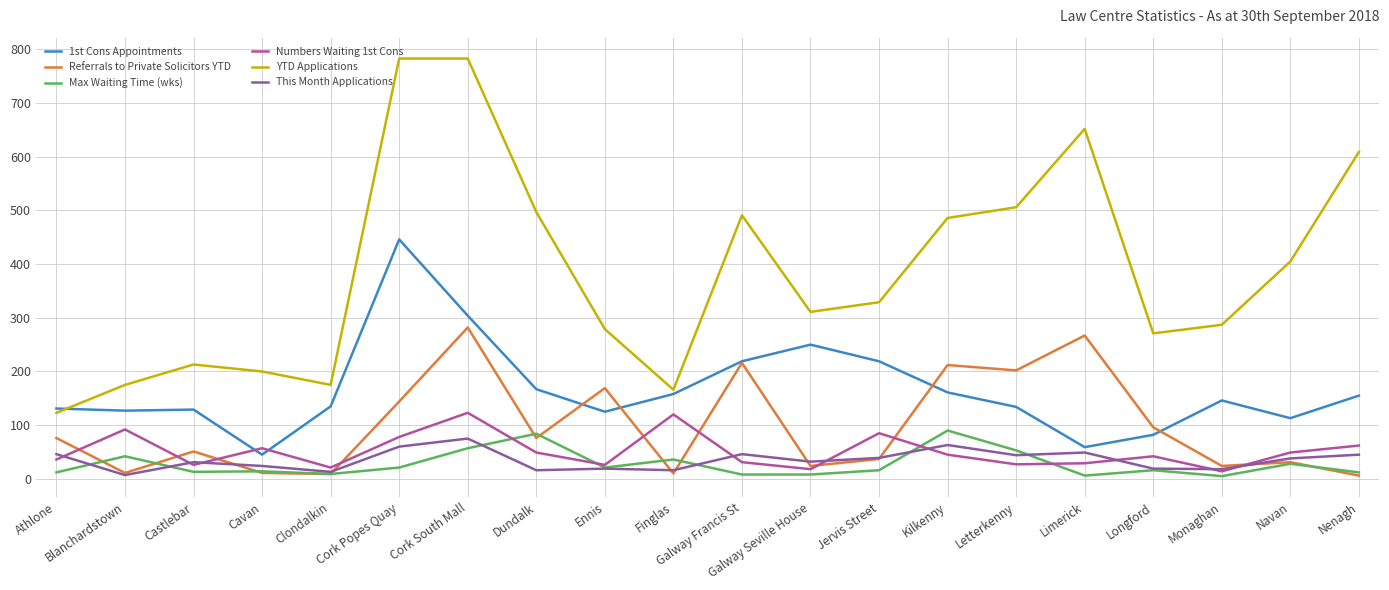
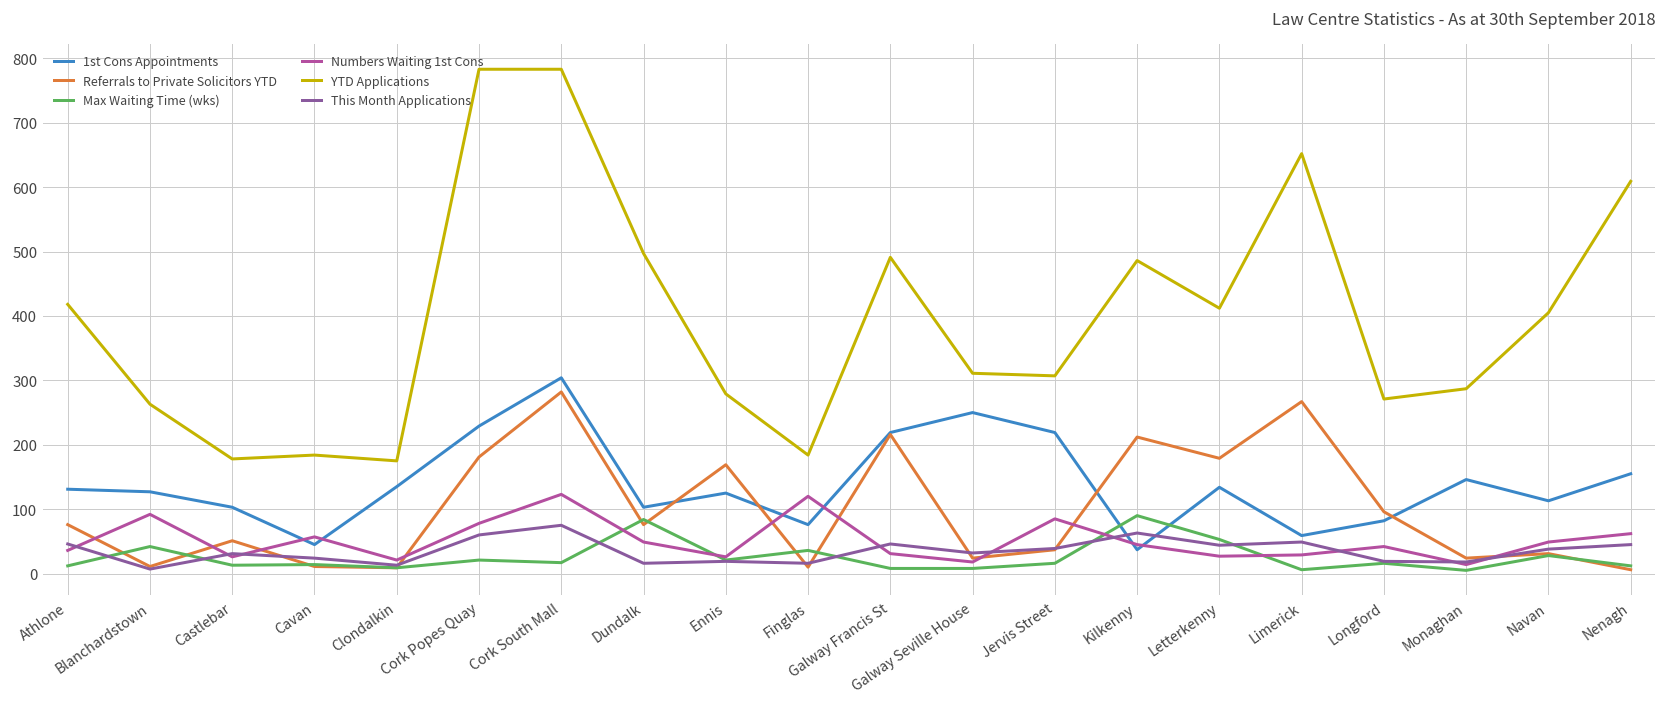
YTD Applications, Athlone: 120 -> 420
YTD Applications, Blanchardstown: 180 -> 260
1st Cons Appointments, Castlebar: 130 -> 100
YTD Applications, Castlebar: 210 -> 180
YTD Applications, Cavan: 200 -> 180
1st Cons Appointments, Cork Popes Quay: 450 -> 230
Referrals to Private Solicitors YTD, Cork Popes Quay: 140 -> 180
Max Waiting Time (wks), Cork South Mall: 60 -> 20
1st Cons Appointments, Dundalk: 170 -> 100
1st Cons Appointments, Finglas: 160 -> 80
YTD Applications, Finglas: 170 -> 180
YTD Applications, Jervis Street: 330 -> 310
1st Cons Appointments, Kilkenny: 160 -> 40
Referrals to Private Solicitors YTD, Letterkenny: 200 -> 180
YTD Applications, Letterkenny: 510 -> 410
